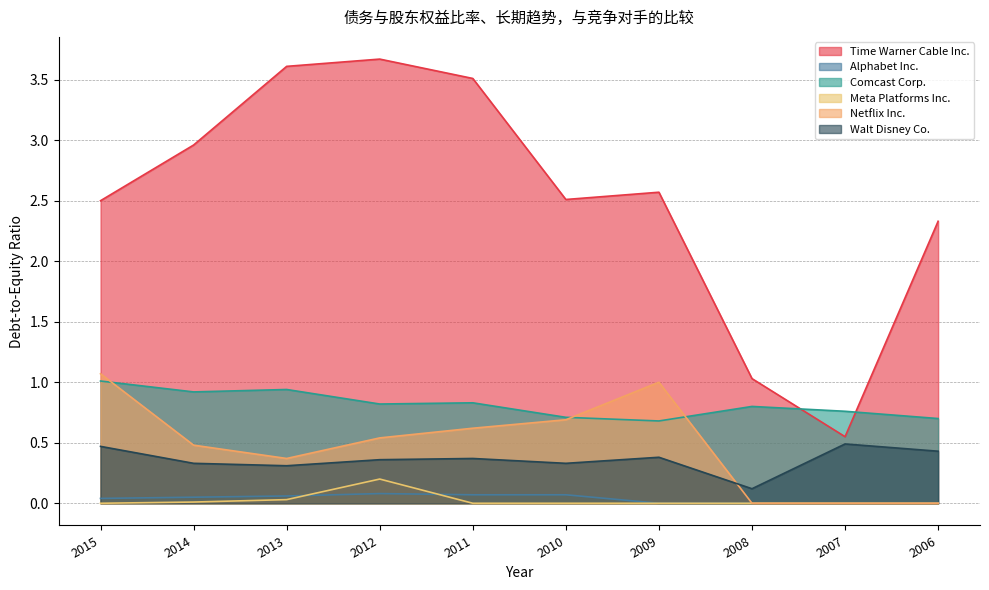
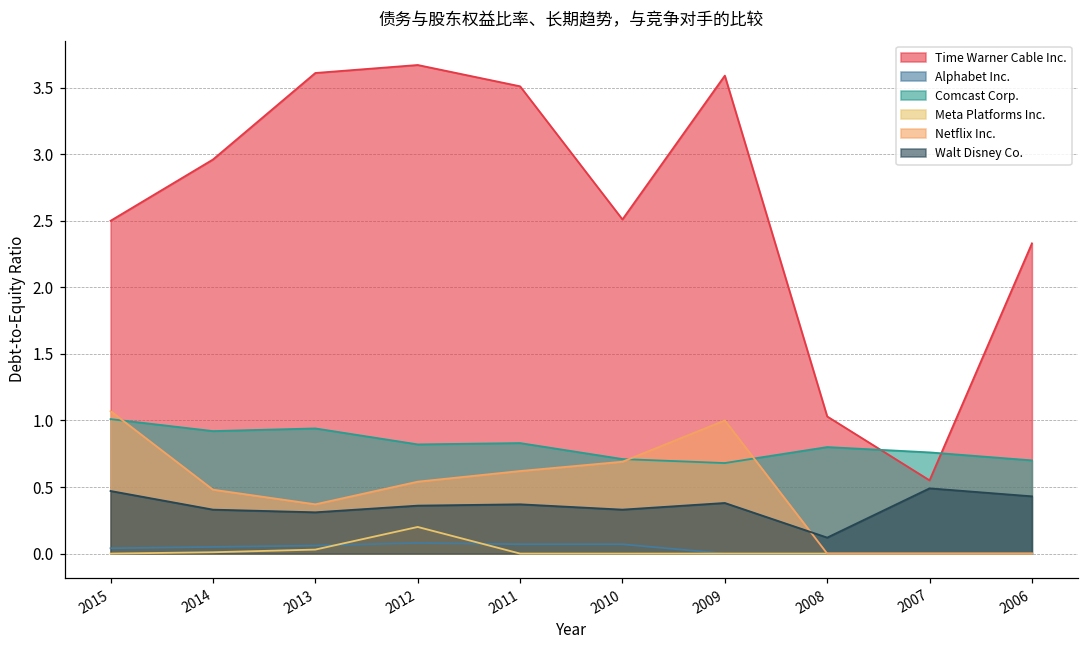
Time Warner Cable Inc., 2009: 2.57 -> 3.59
